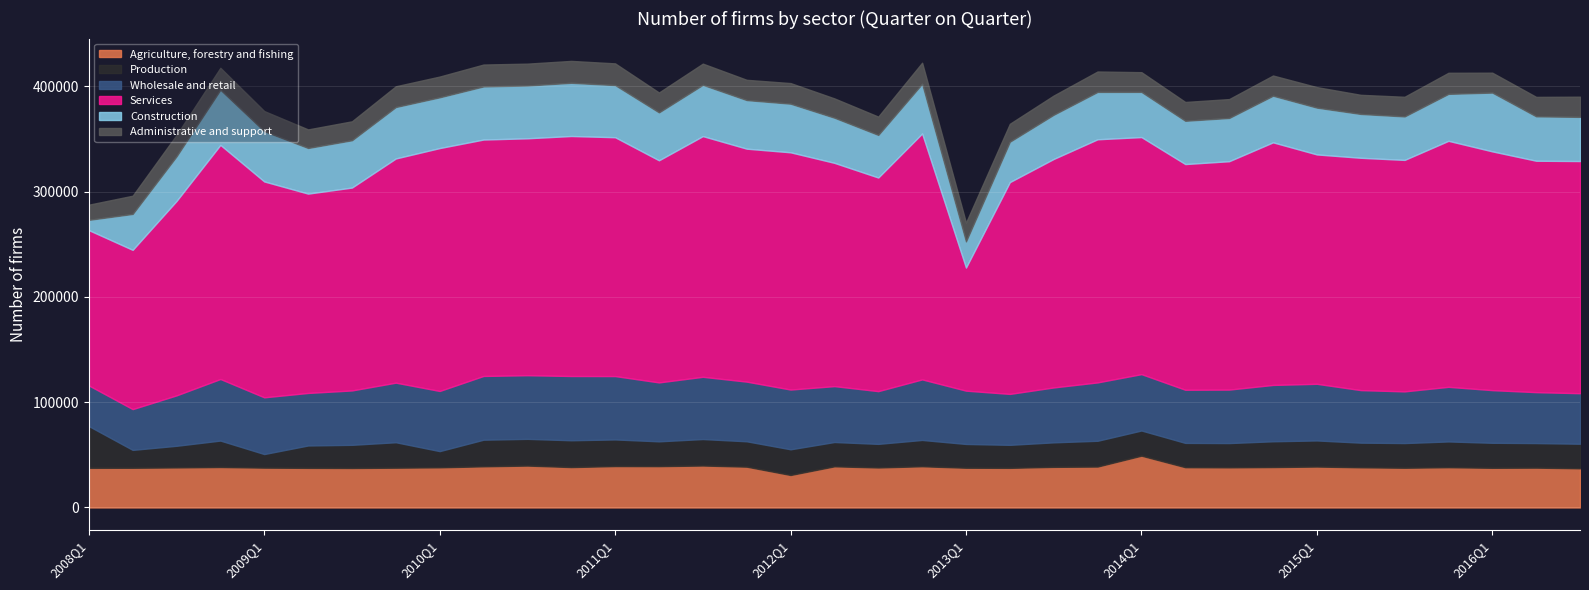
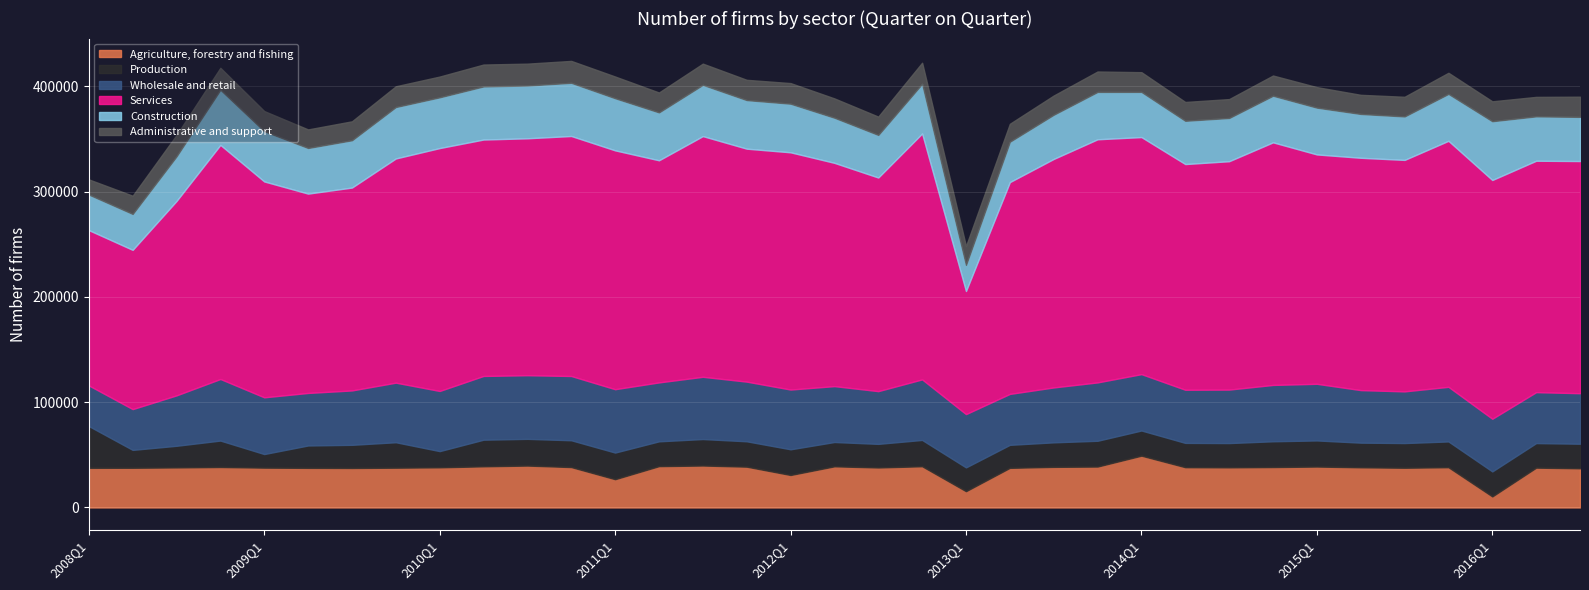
Construction, 2008Q1: 10000 -> 34000
Agriculture, forestry and fishing, 2011Q1: 39000 -> 27000
Agriculture, forestry and fishing, 2013Q1: 38000 -> 15000
Agriculture, forestry and fishing, 2016Q1: 38000 -> 10000
